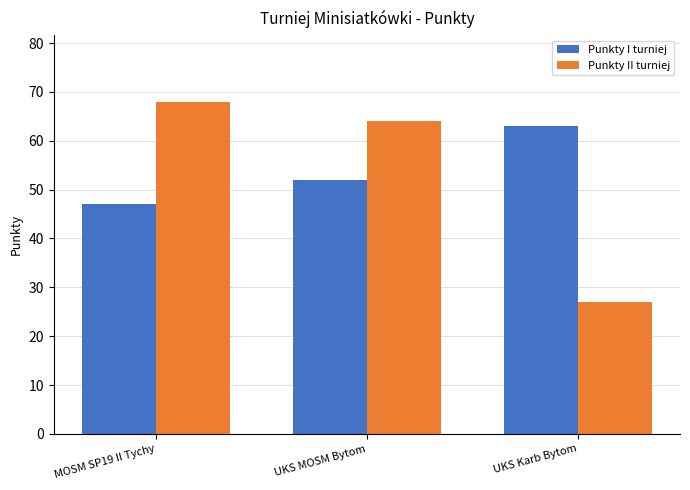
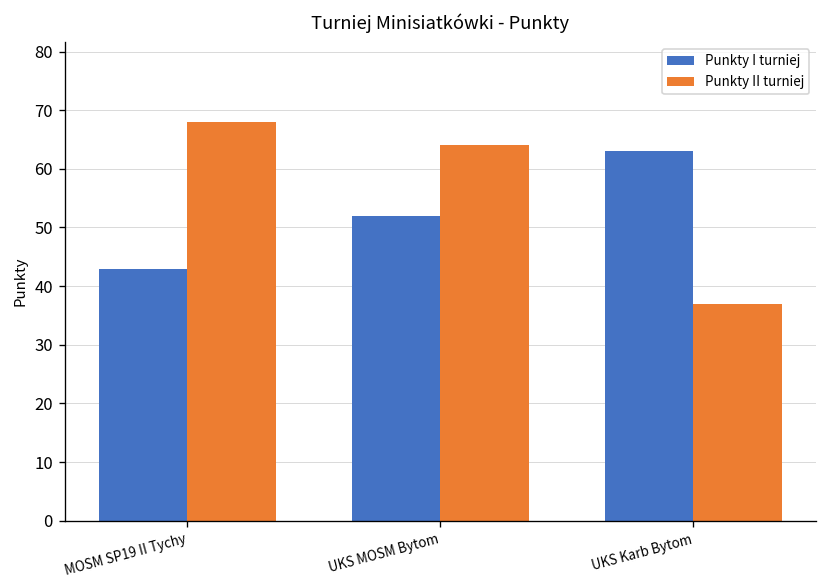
Punkty I turniej, MOSM SP19 II Tychy: 47 -> 43
Punkty II turniej, UKS Karb Bytom: 27 -> 37
